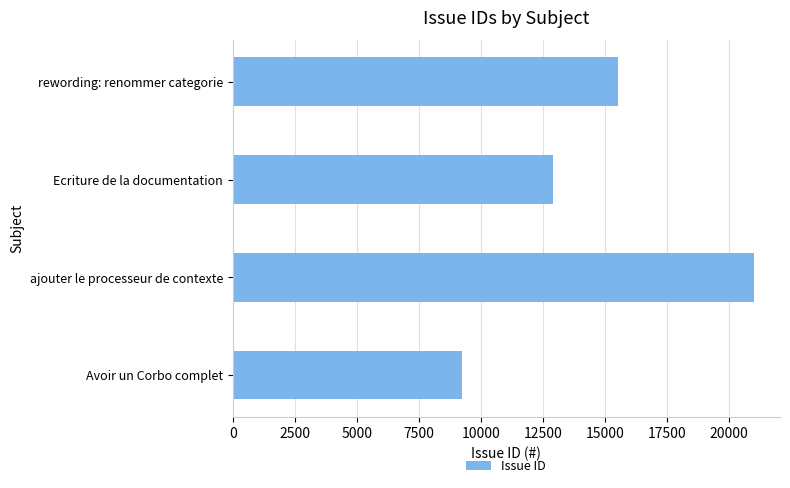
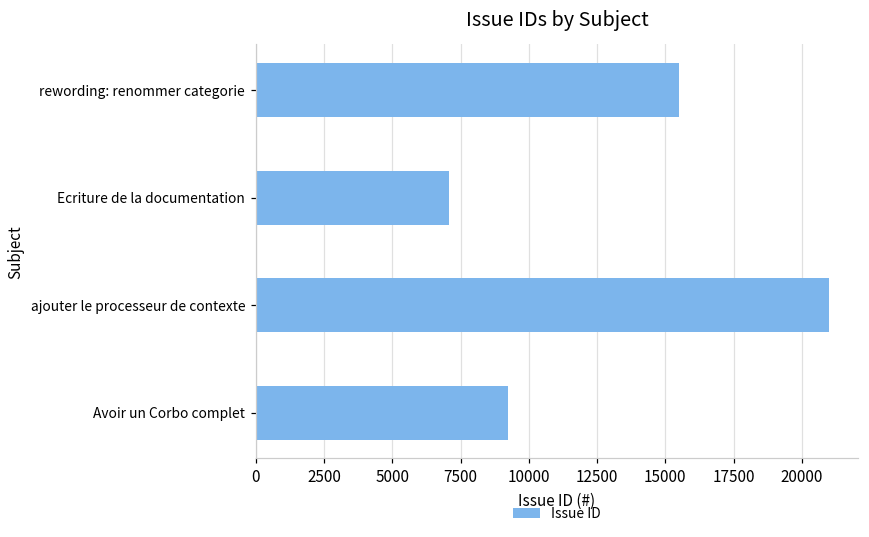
Ecriture de la documentation: 12900 -> 7100
